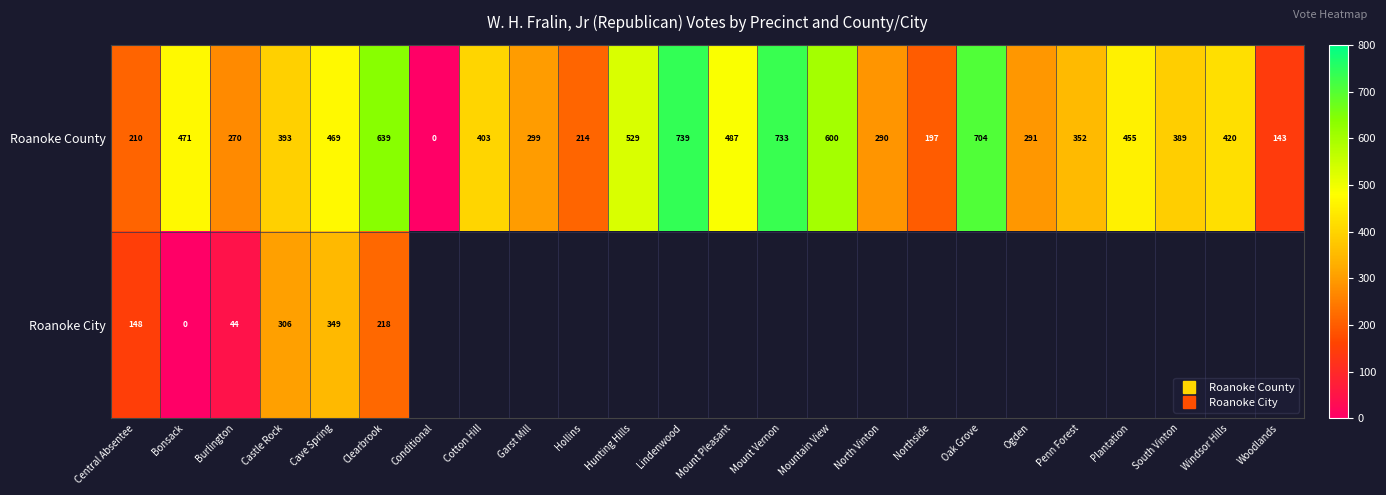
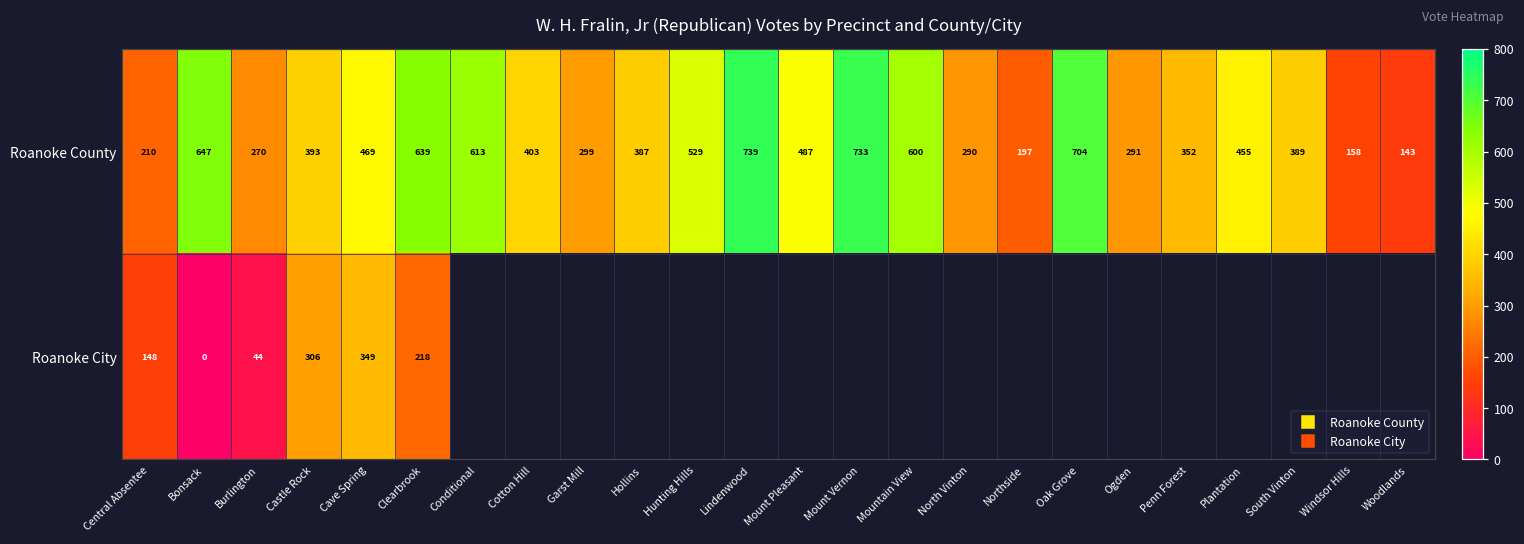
Roanoke County, Bonsack: 471 -> 647
Roanoke County, Conditional: 0 -> 613
Roanoke County, Hollins: 214 -> 387
Roanoke County, Windsor Hills: 420 -> 158
